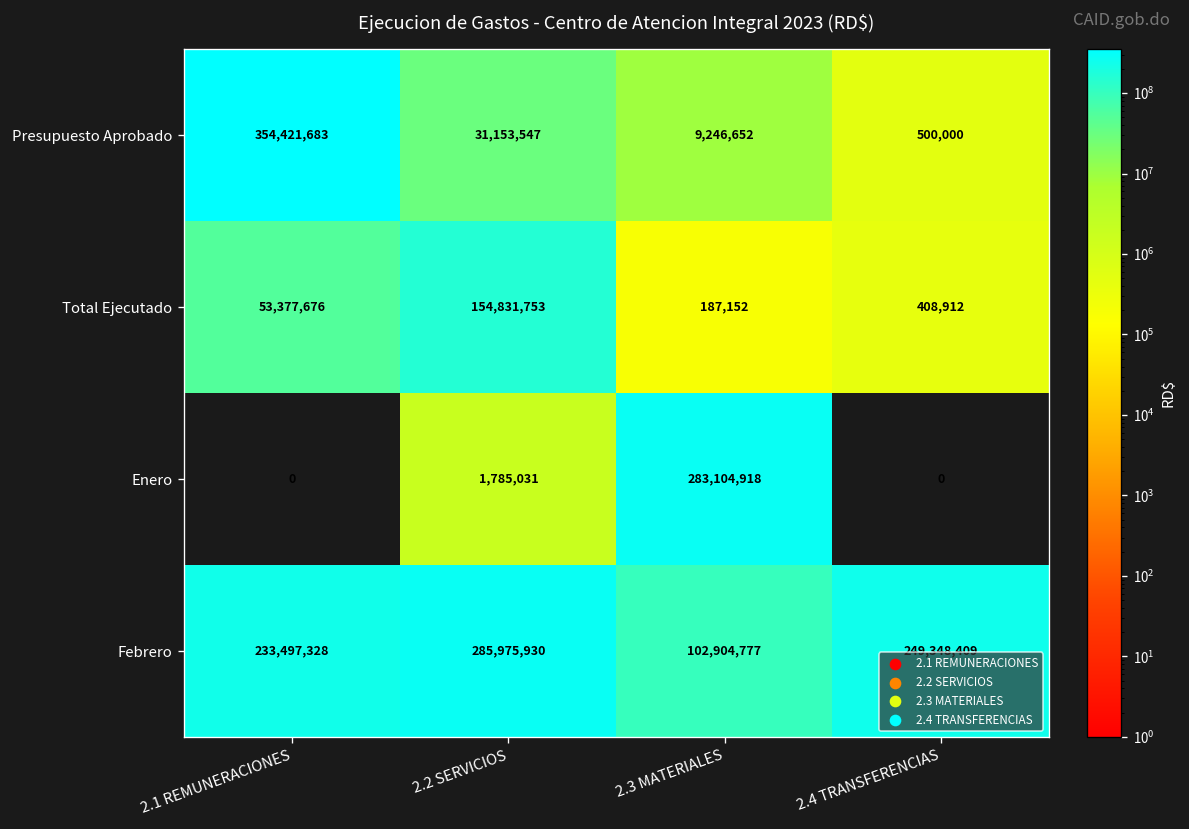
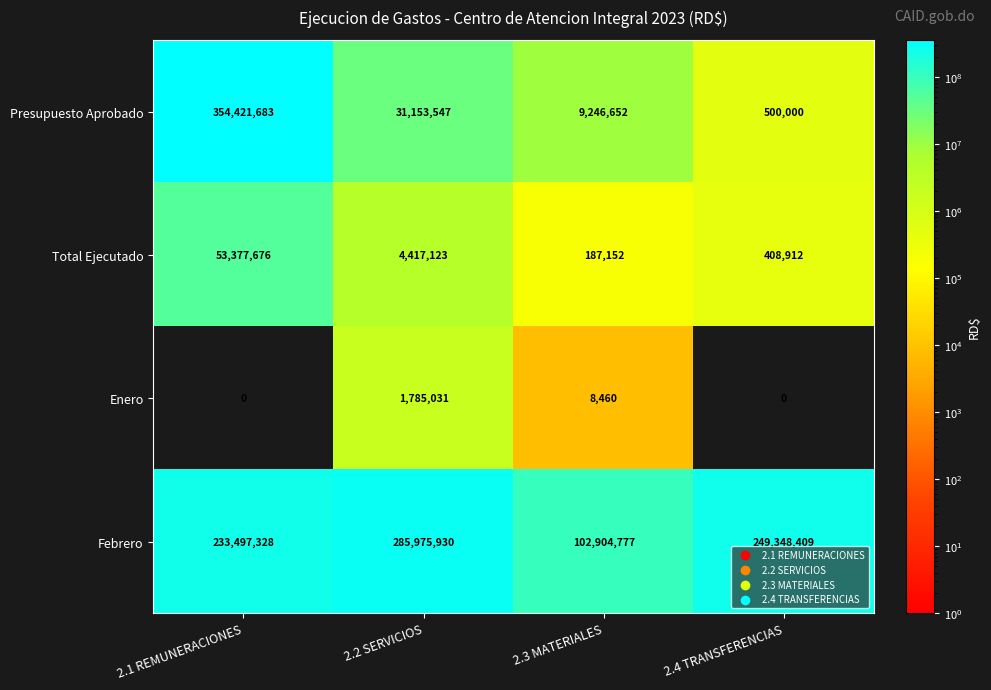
Total Ejecutado, 2.2 SERVICIOS: 154,831,753 -> 4,417,123
Enero, 2.3 MATERIALES: 283,104,918 -> 8,460
